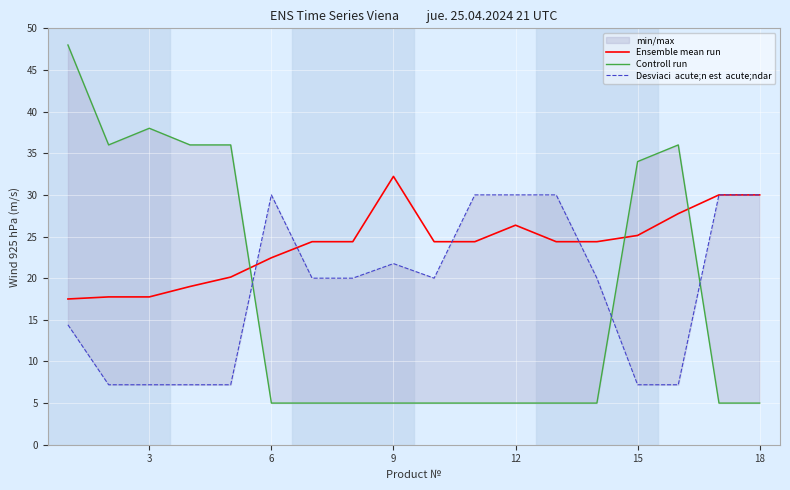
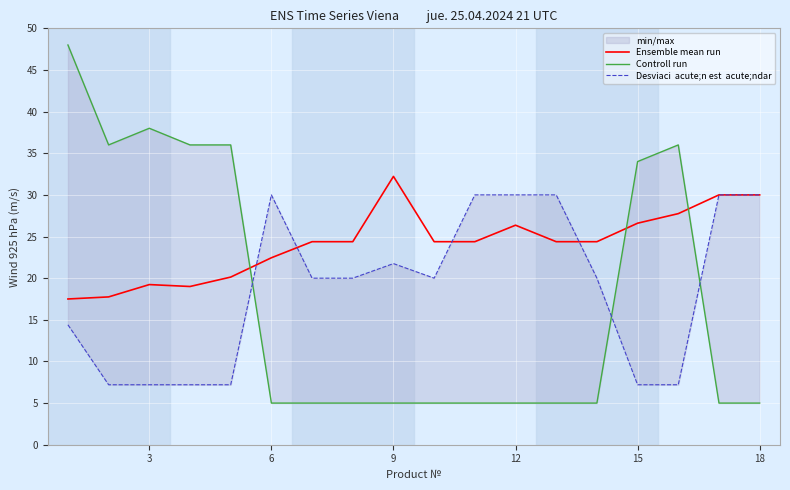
Ensemble mean run, 3: 18 -> 19
Ensemble mean run, 15: 25 -> 27
